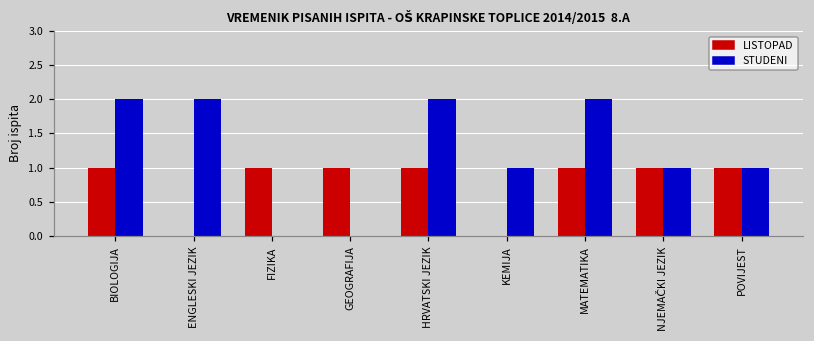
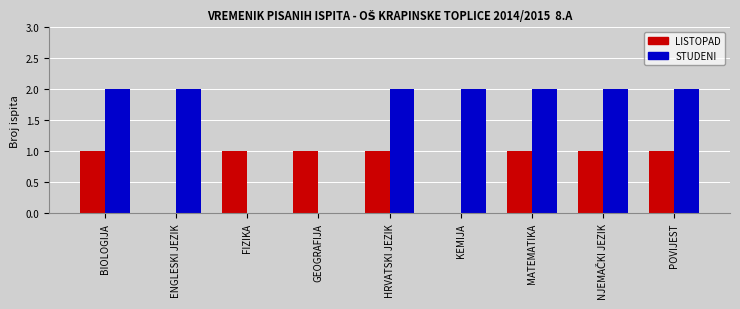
STUDENI, KEMIJA: 1 -> 2
STUDENI, NJEMAČKI JEZIK: 1 -> 2
STUDENI, POVIJEST: 1 -> 2
